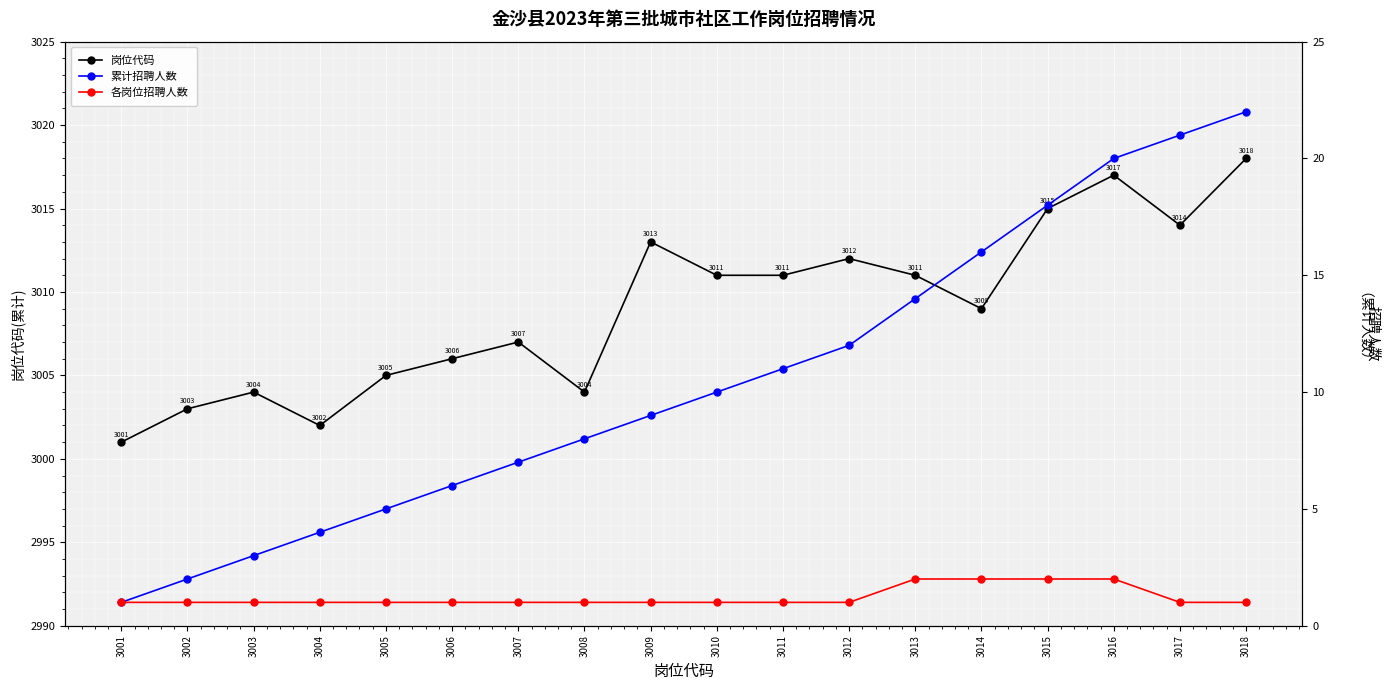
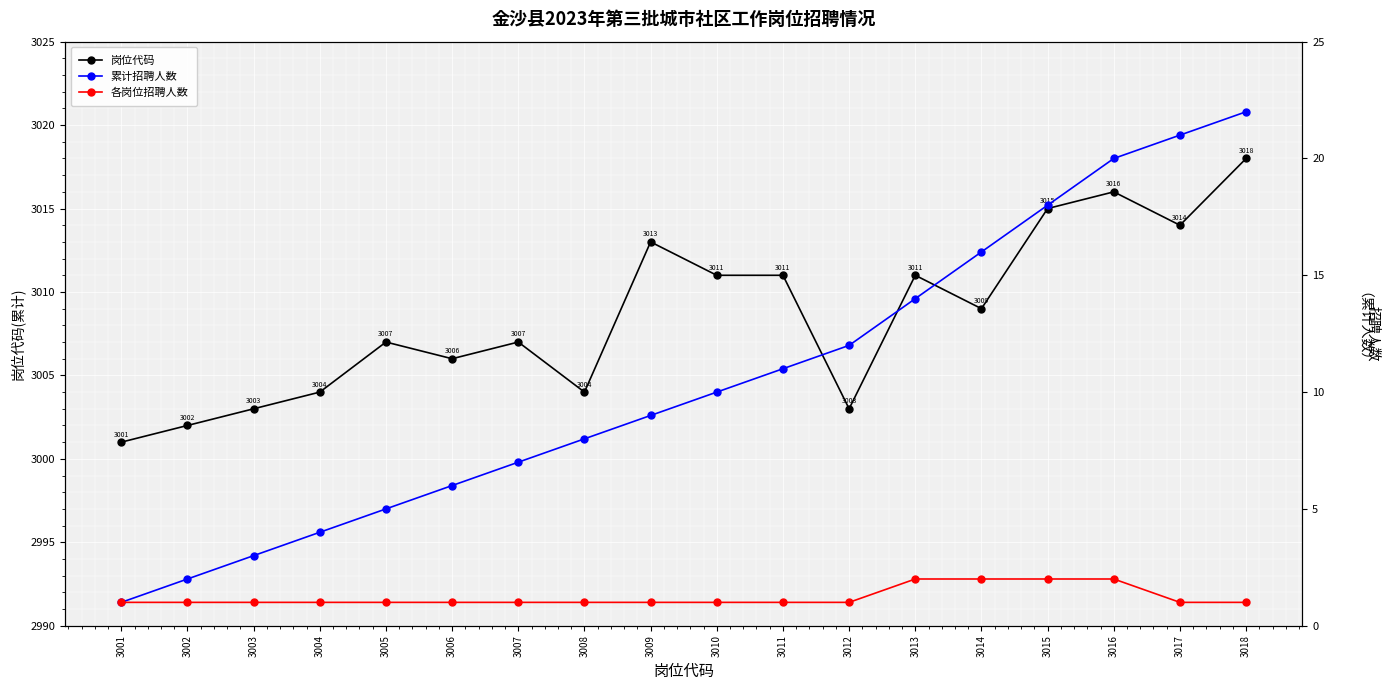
岗位代码, 3002: 3003 -> 3002
岗位代码, 3003: 3004 -> 3003
岗位代码, 3004: 3002 -> 3004
岗位代码, 3005: 3005 -> 3007
岗位代码, 3012: 3012 -> 3003
岗位代码, 3016: 3017 -> 3016
